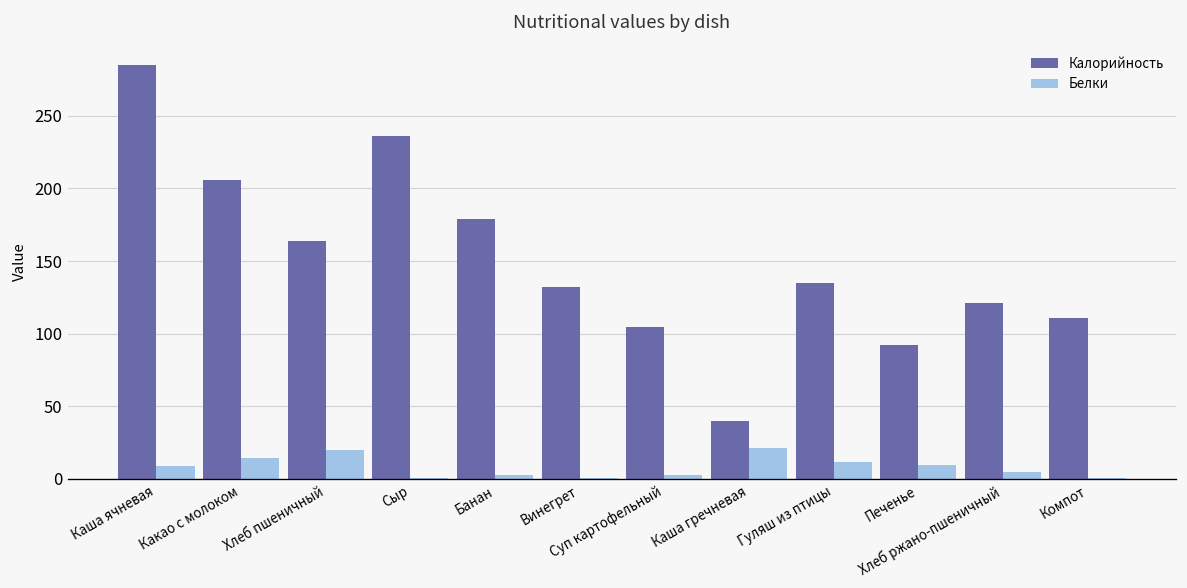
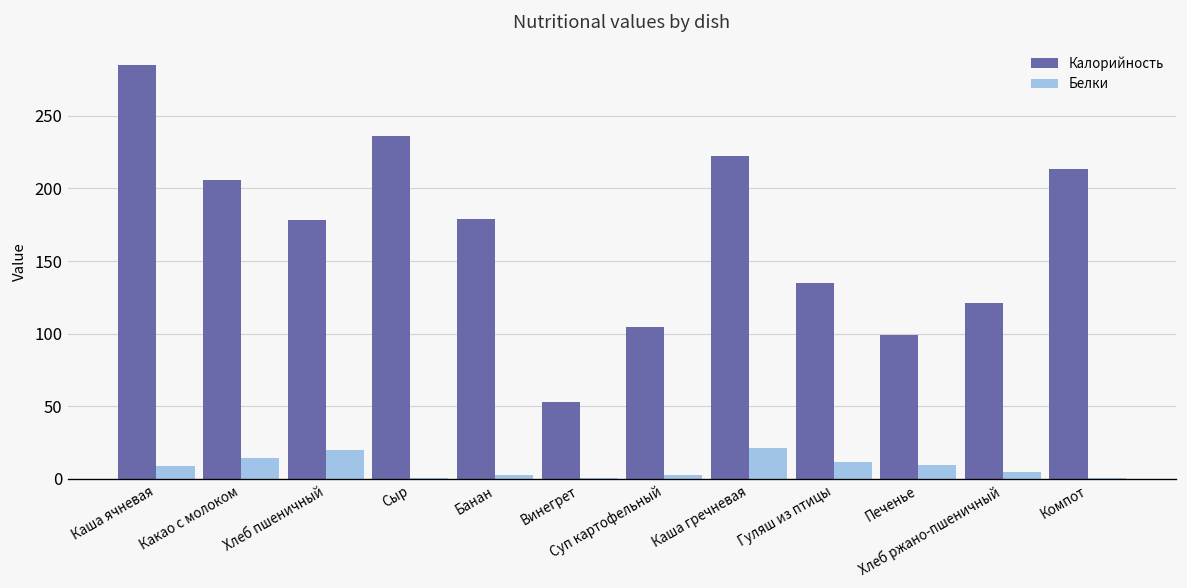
Калорийность, Хлеб пшеничный: 164 -> 178
Калорийность, Винегрет: 132 -> 53
Калорийность, Каша гречневая: 40 -> 222
Калорийность, Печенье: 92 -> 99
Калорийность, Компот: 111 -> 214
